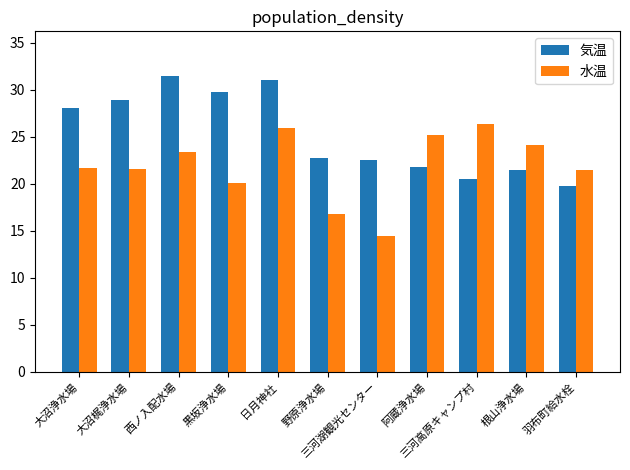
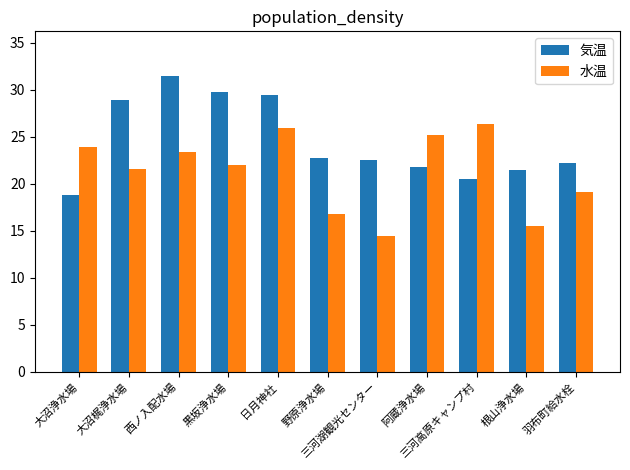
気温, 大沼浄水場: 28 -> 19
水温, 大沼浄水場: 22 -> 24
水温, 黒坂浄水場: 20 -> 22
気温, 日月神社: 31 -> 30
水温, 根山浄水場: 24 -> 16
気温, 羽布町給水栓: 20 -> 22
水温, 羽布町給水栓: 22 -> 19
